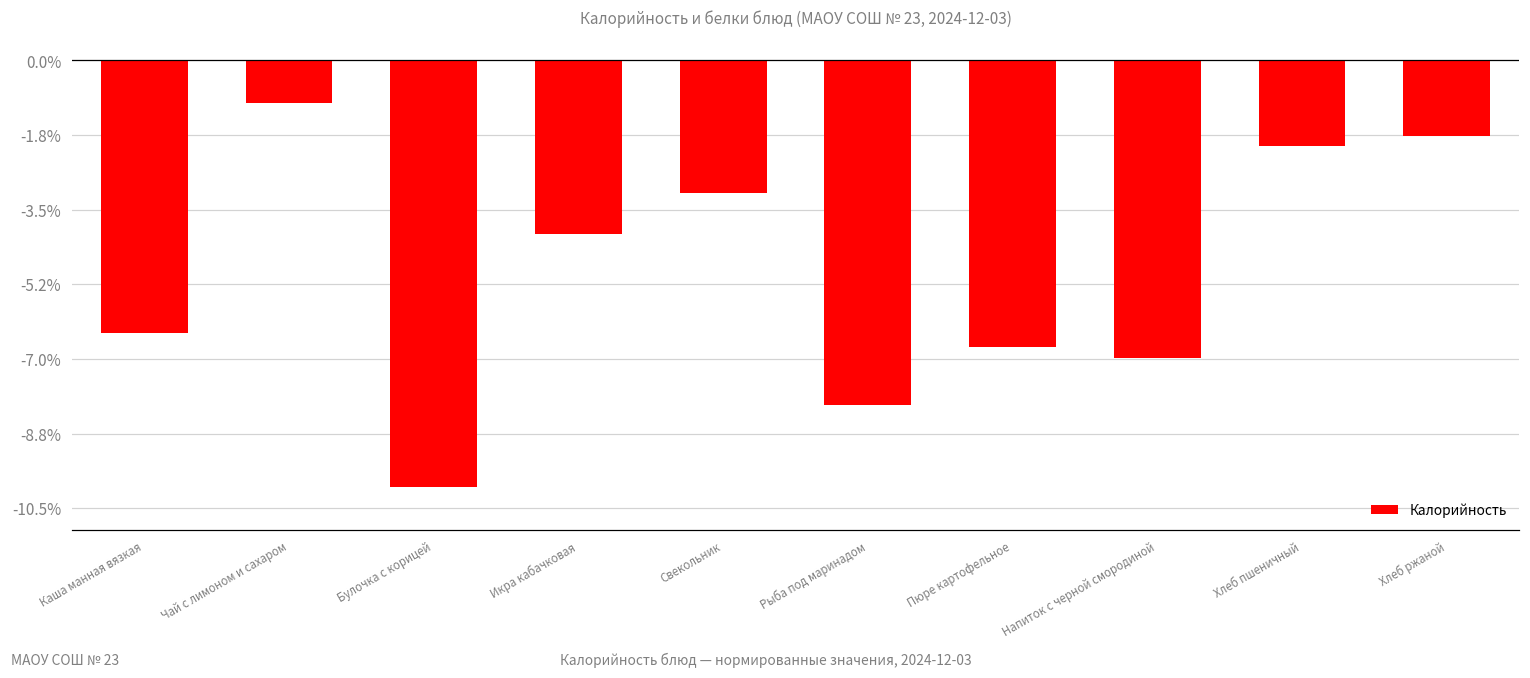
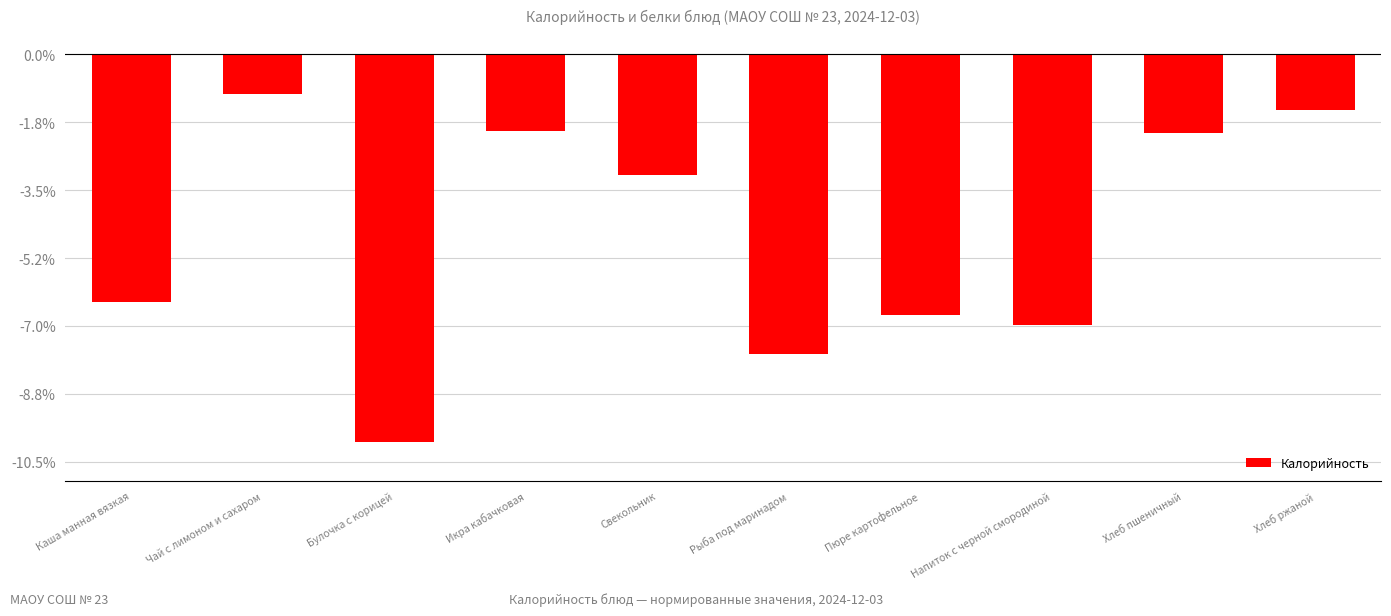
Икра кабачковая: -4.1% -> -2.0%
Рыба под маринадом: -8.1% -> -7.7%
Хлеб ржаной: -1.8% -> -1.4%
